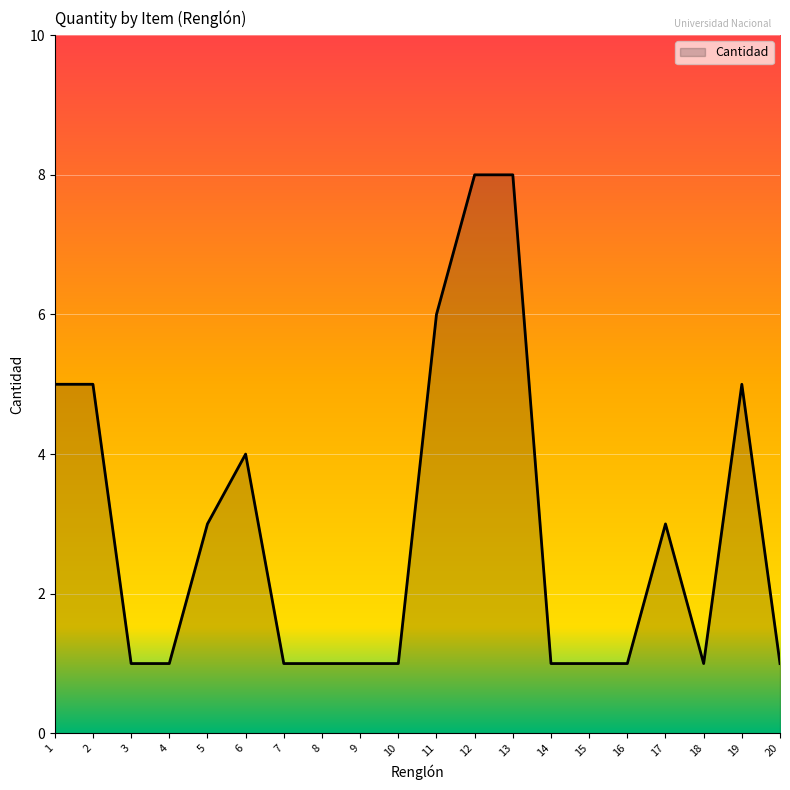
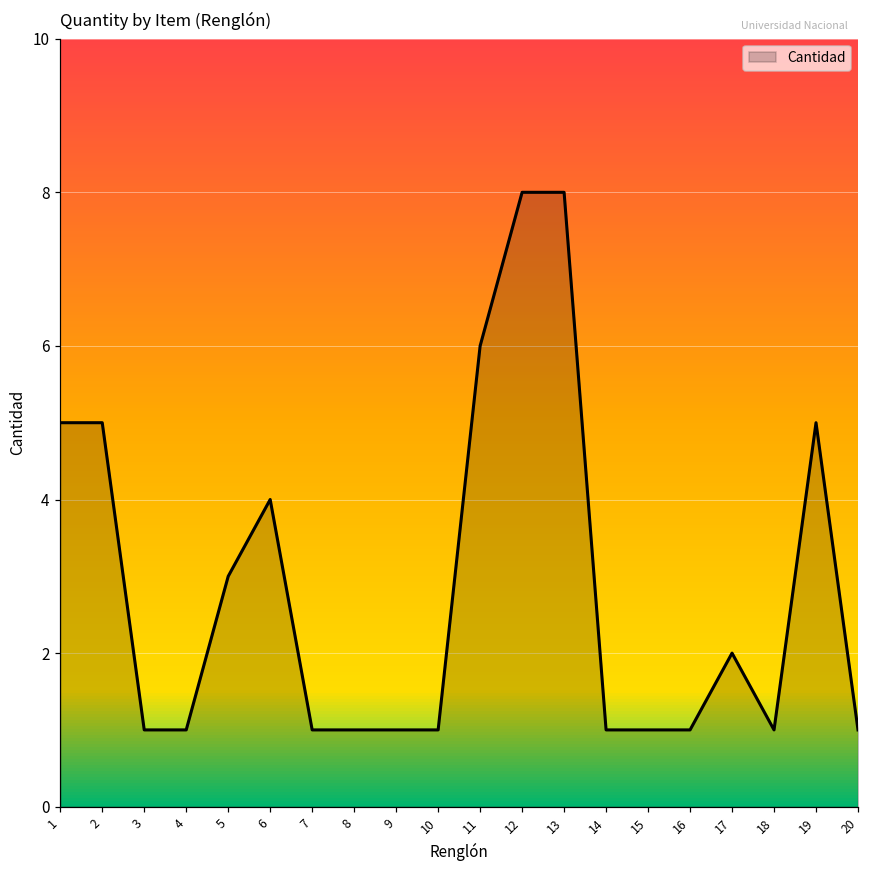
17: 3 -> 2
